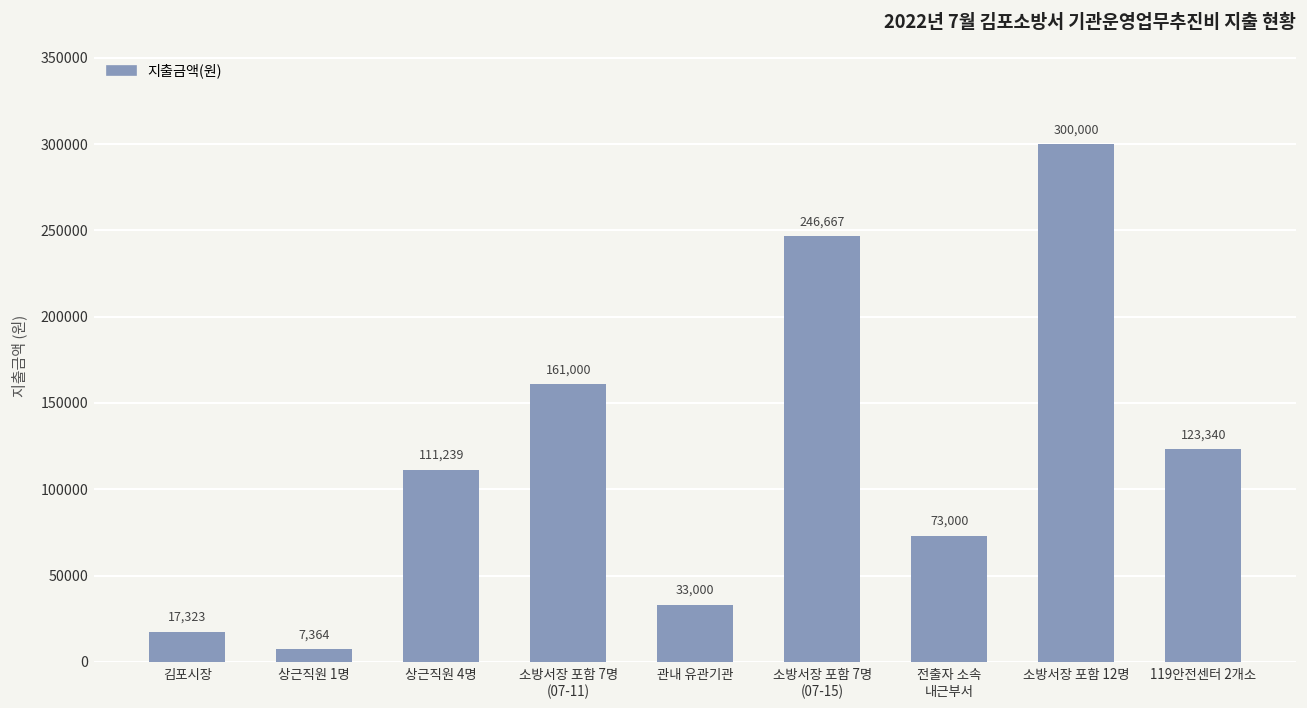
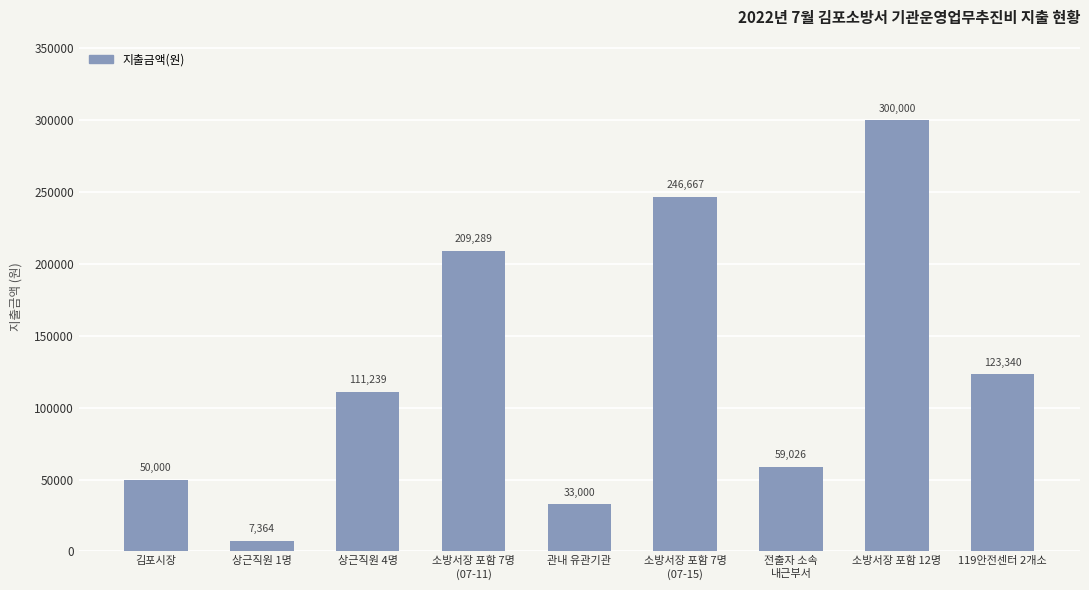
김포시장: 17,323 -> 50,000
소방서장 포함 7명 (07-11): 161,000 -> 209,289
전출자 소속 내근부서: 73,000 -> 59,026
